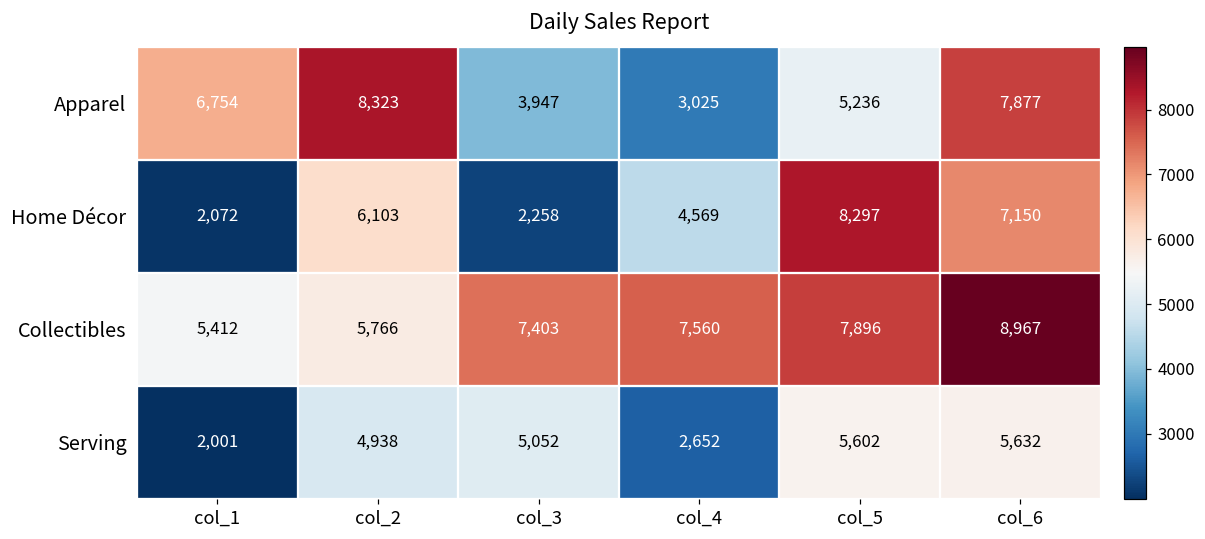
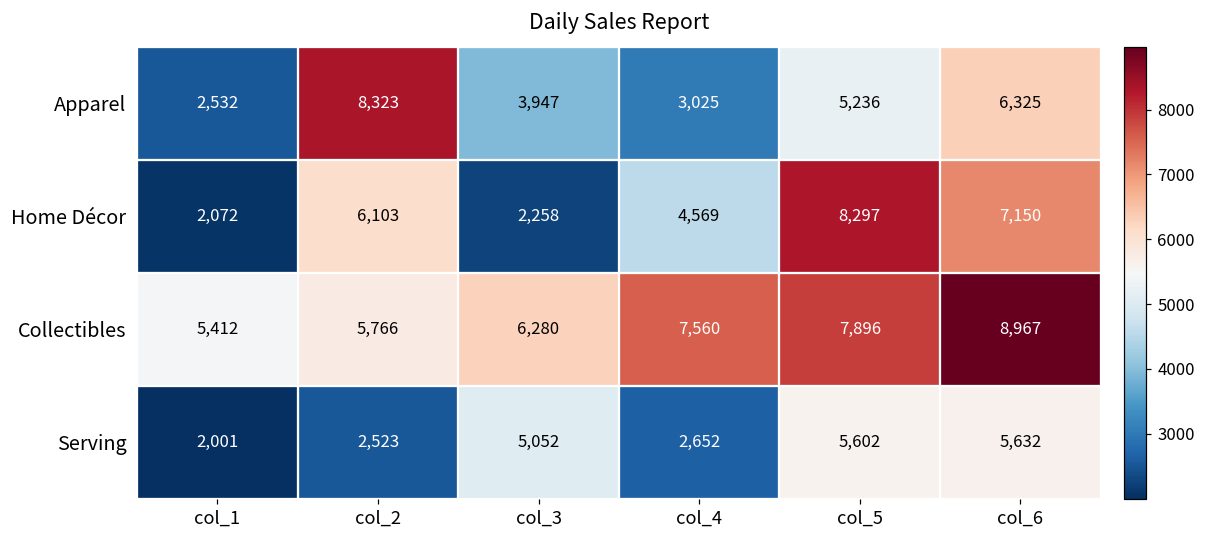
Apparel, col_1: 6,754 -> 2,532
Apparel, col_6: 7,877 -> 6,325
Collectibles, col_3: 7,403 -> 6,280
Serving, col_2: 4,938 -> 2,523
